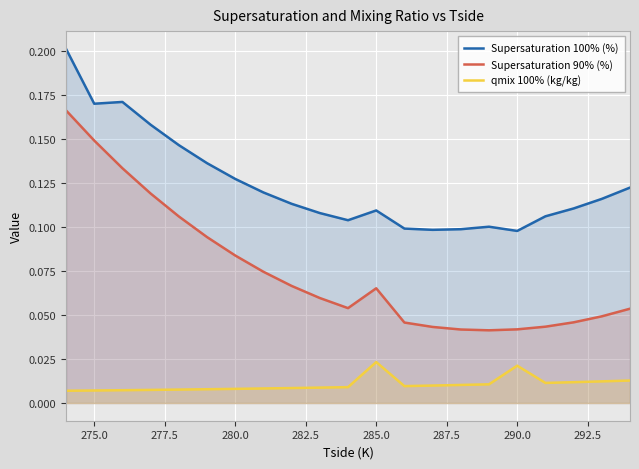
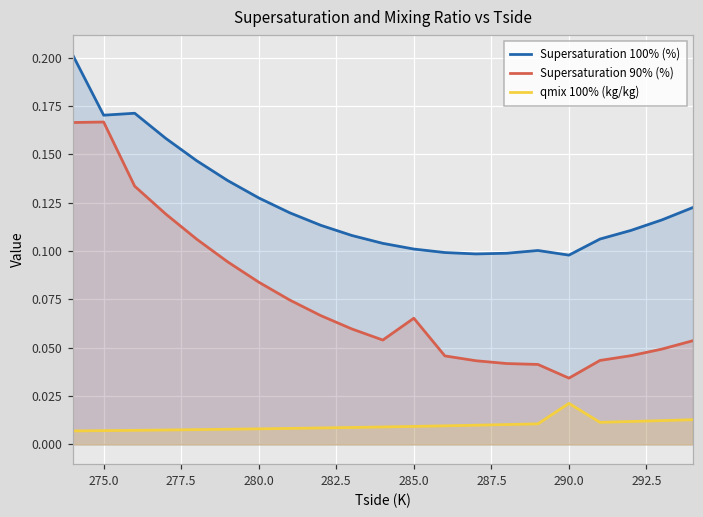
Supersaturation 90% (%), 275.0: 0.149 -> 0.167
Supersaturation 100% (%), 285.0: 0.110 -> 0.101
qmix 100% (kg/kg), 285.0: 0.023 -> 0.009
Supersaturation 90% (%), 290.0: 0.042 -> 0.034
